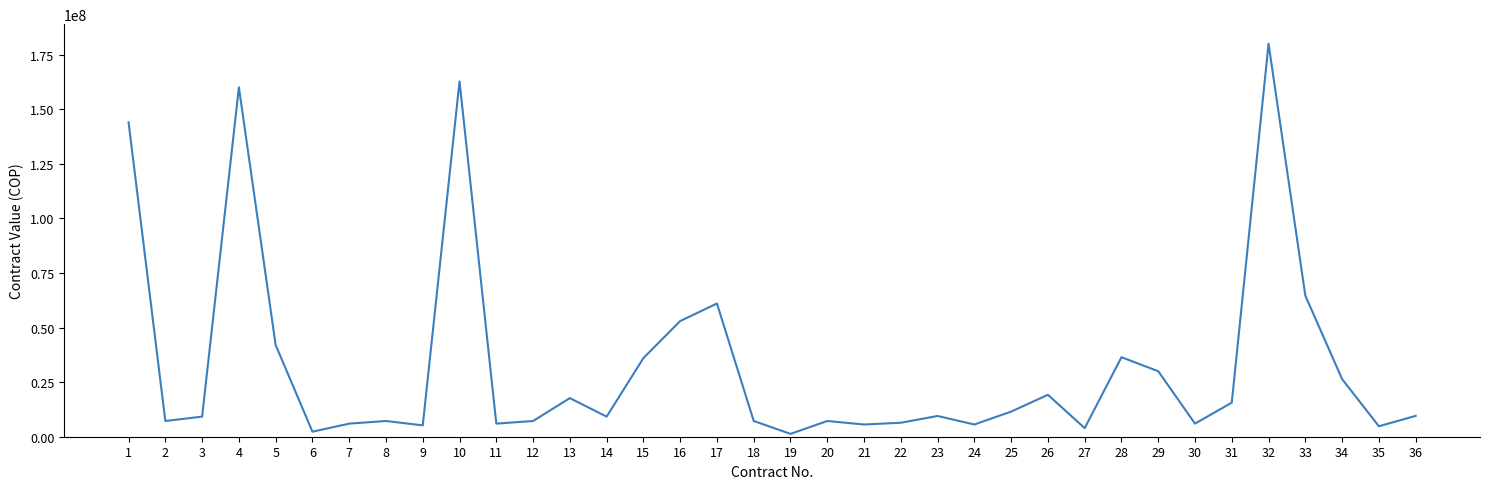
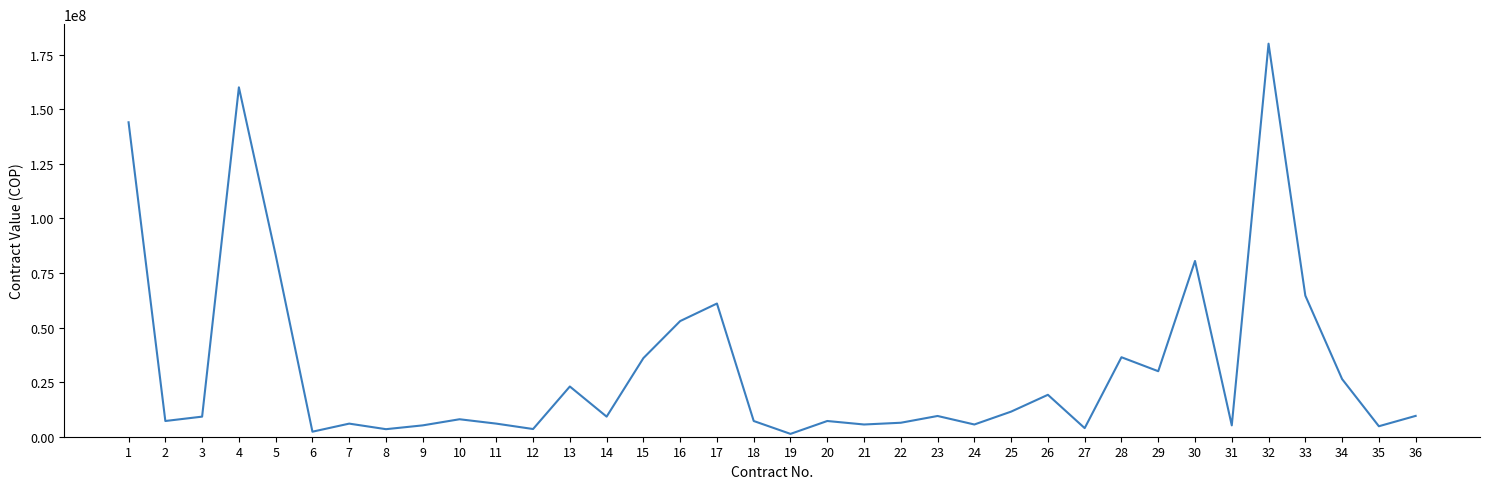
5: 42000000 -> 83000000
8: 7000000 -> 3000000
10: 163000000 -> 8000000
12: 7000000 -> 4000000
13: 18000000 -> 23000000
30: 6000000 -> 80000000
31: 16000000 -> 5000000
